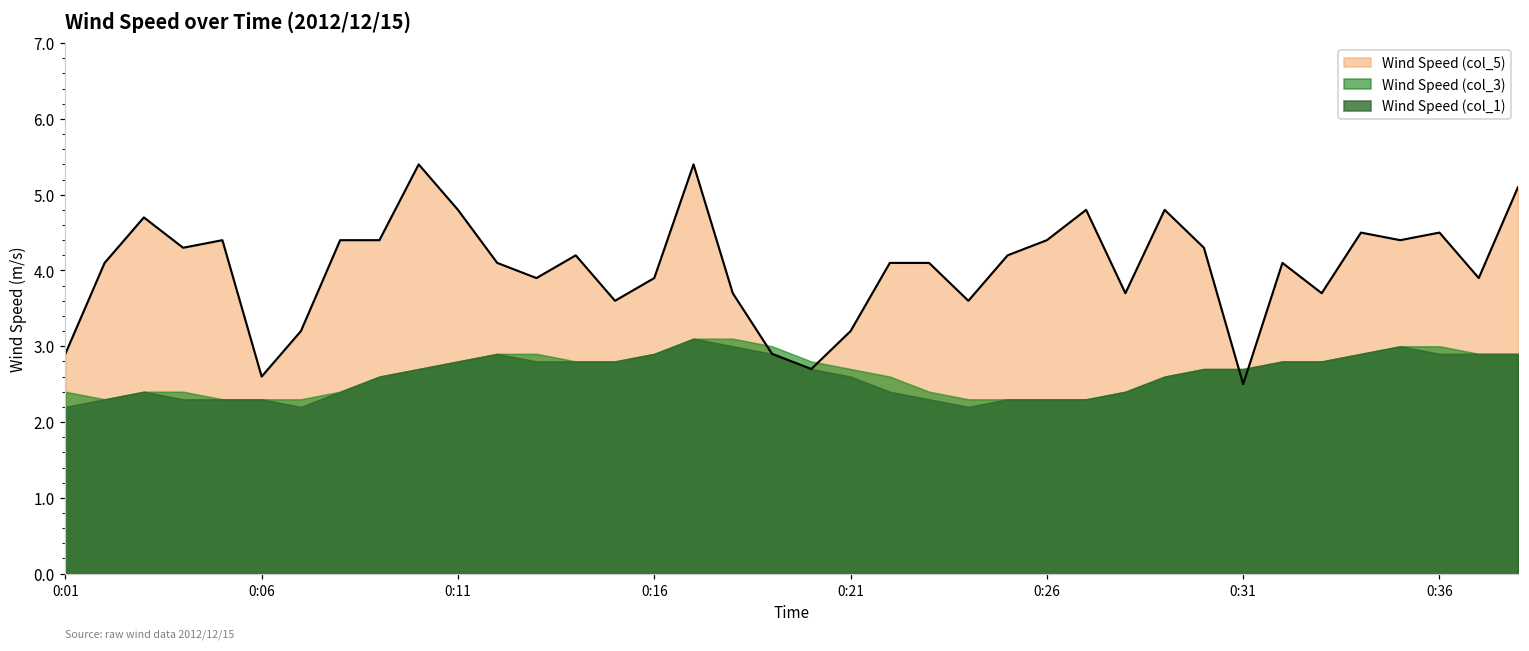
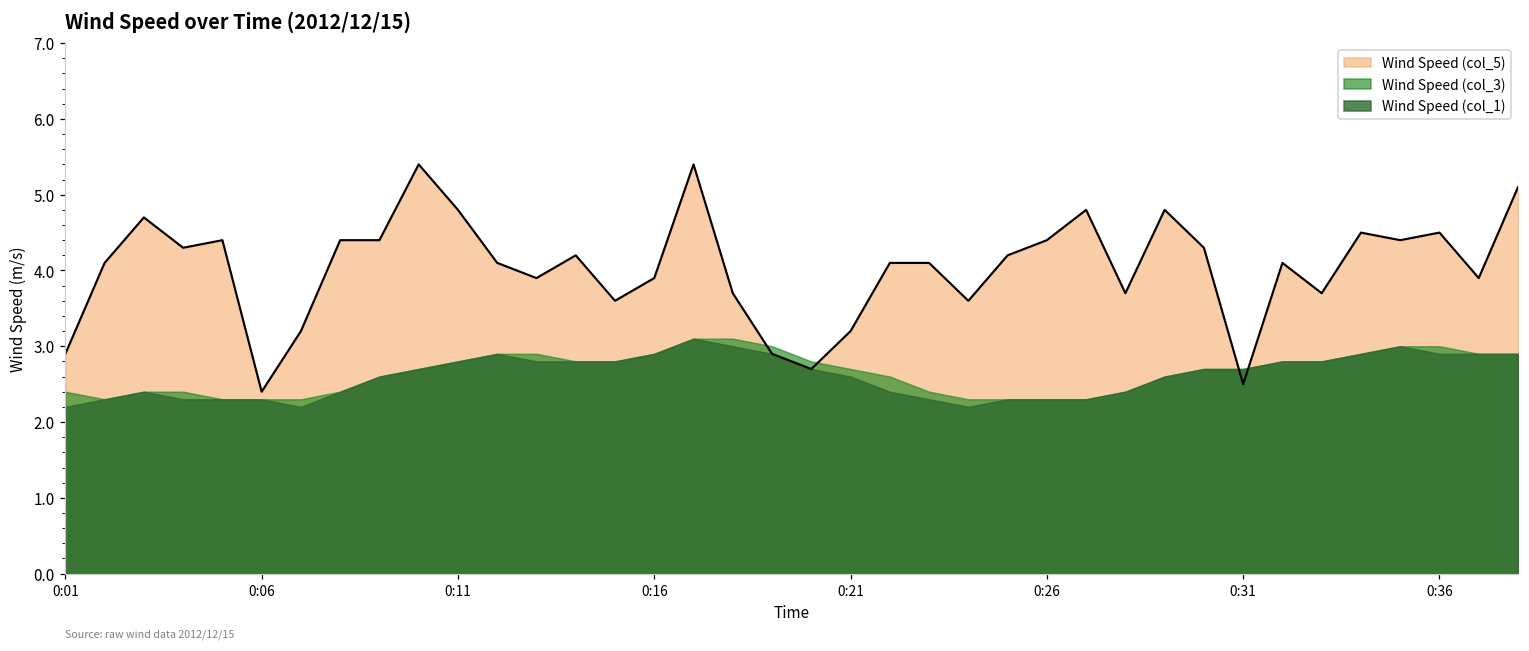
Wind Speed (col_5), 0:06: 2.6 -> 2.4
